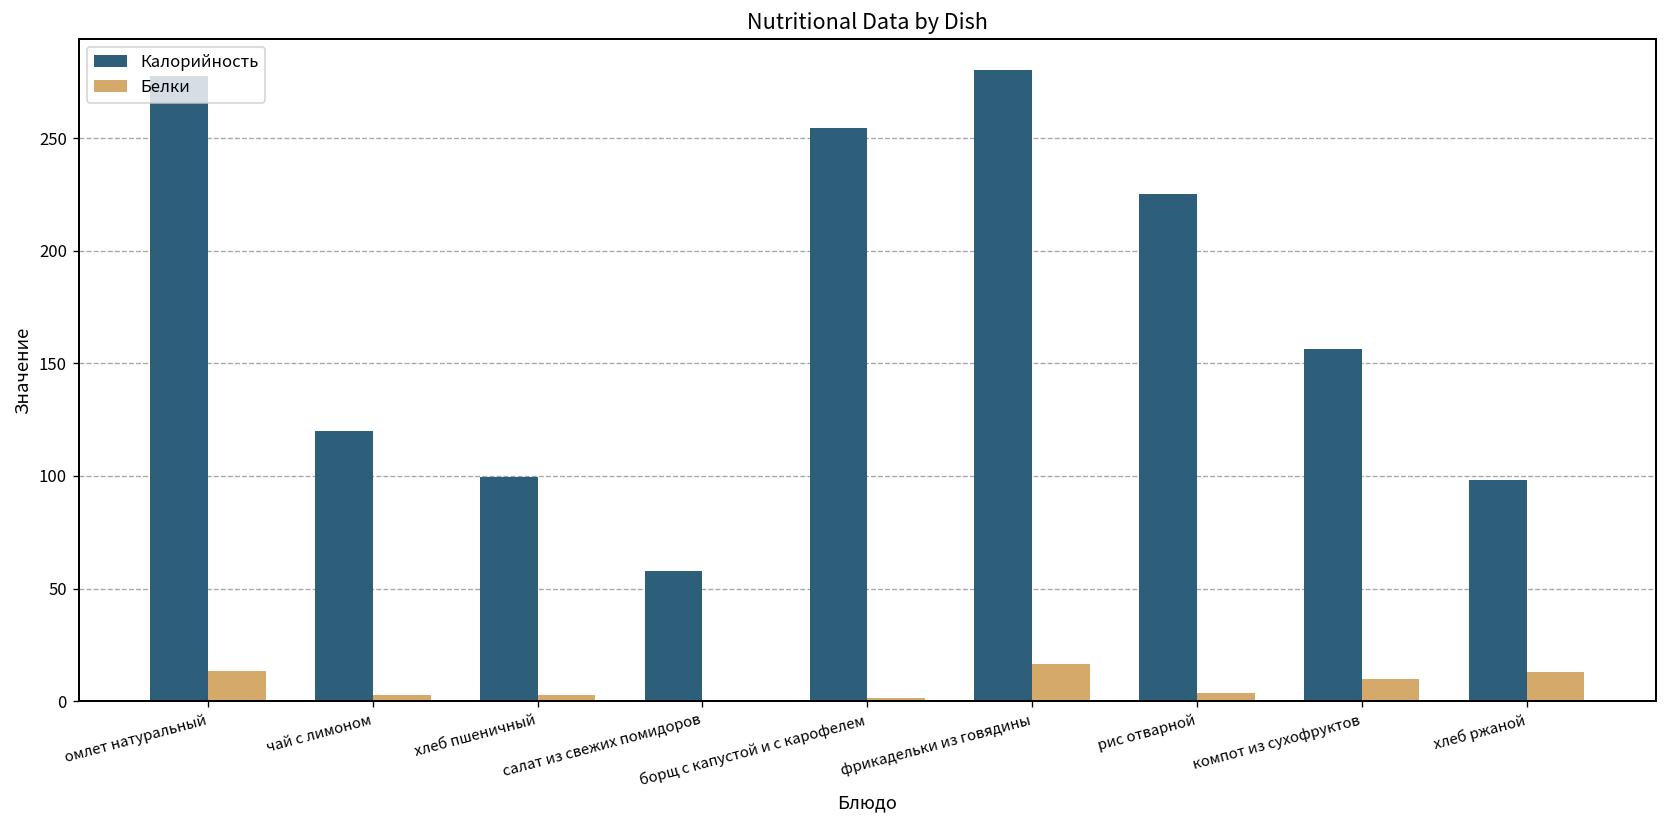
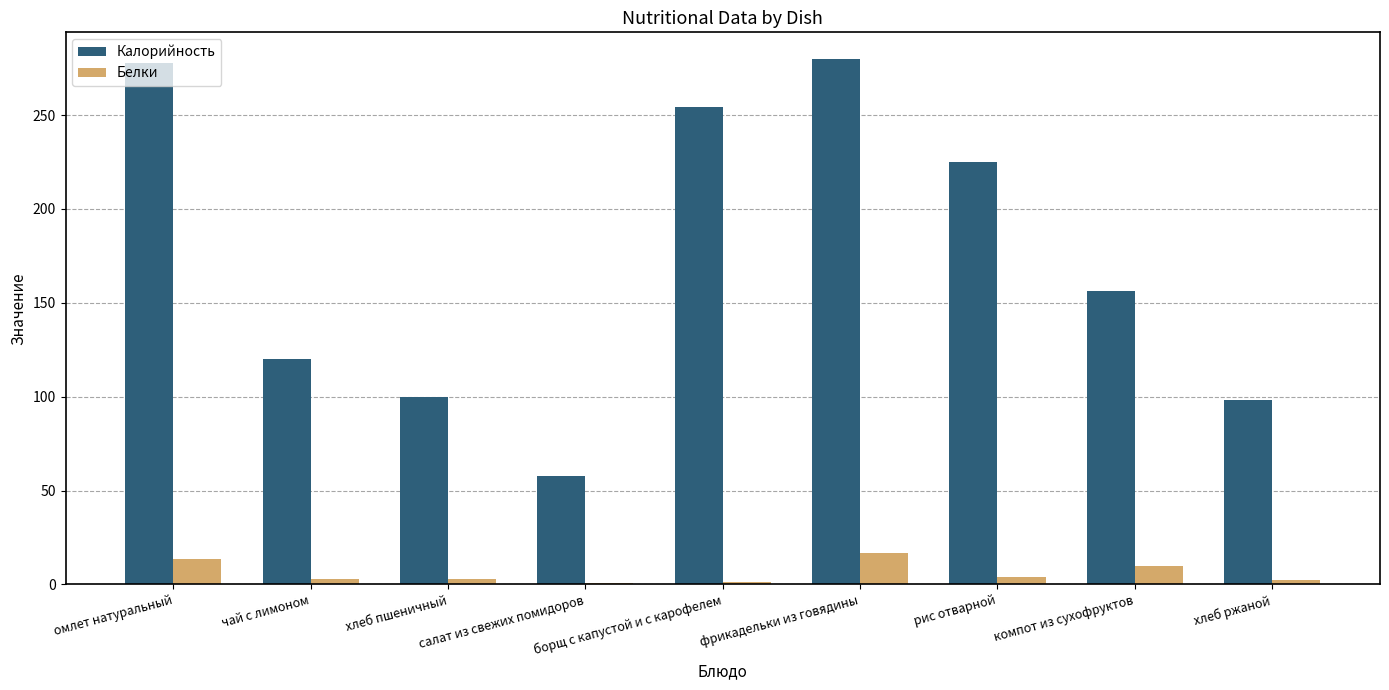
Белки, хлеб ржаной: 13 -> 2
